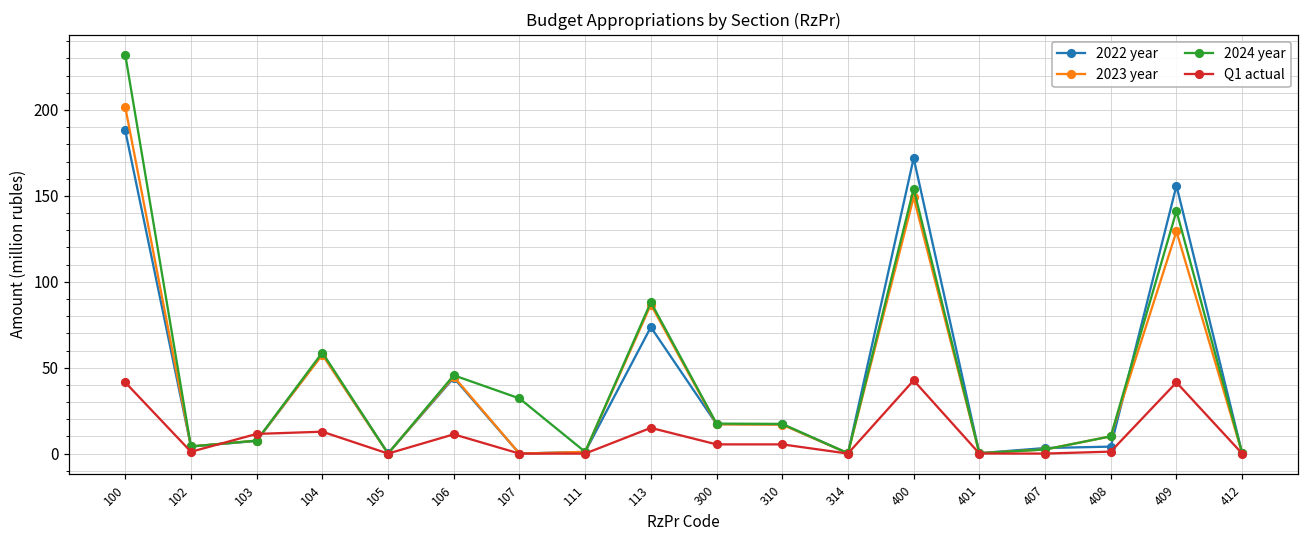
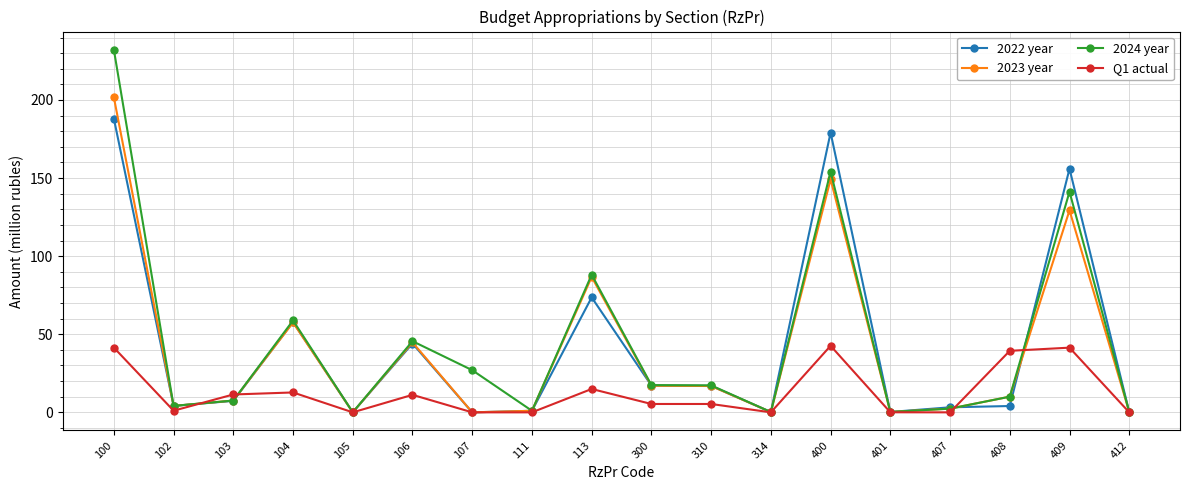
2024 year, 107: 32 -> 27
2022 year, 400: 172 -> 179
Q1 actual, 408: 1 -> 39
